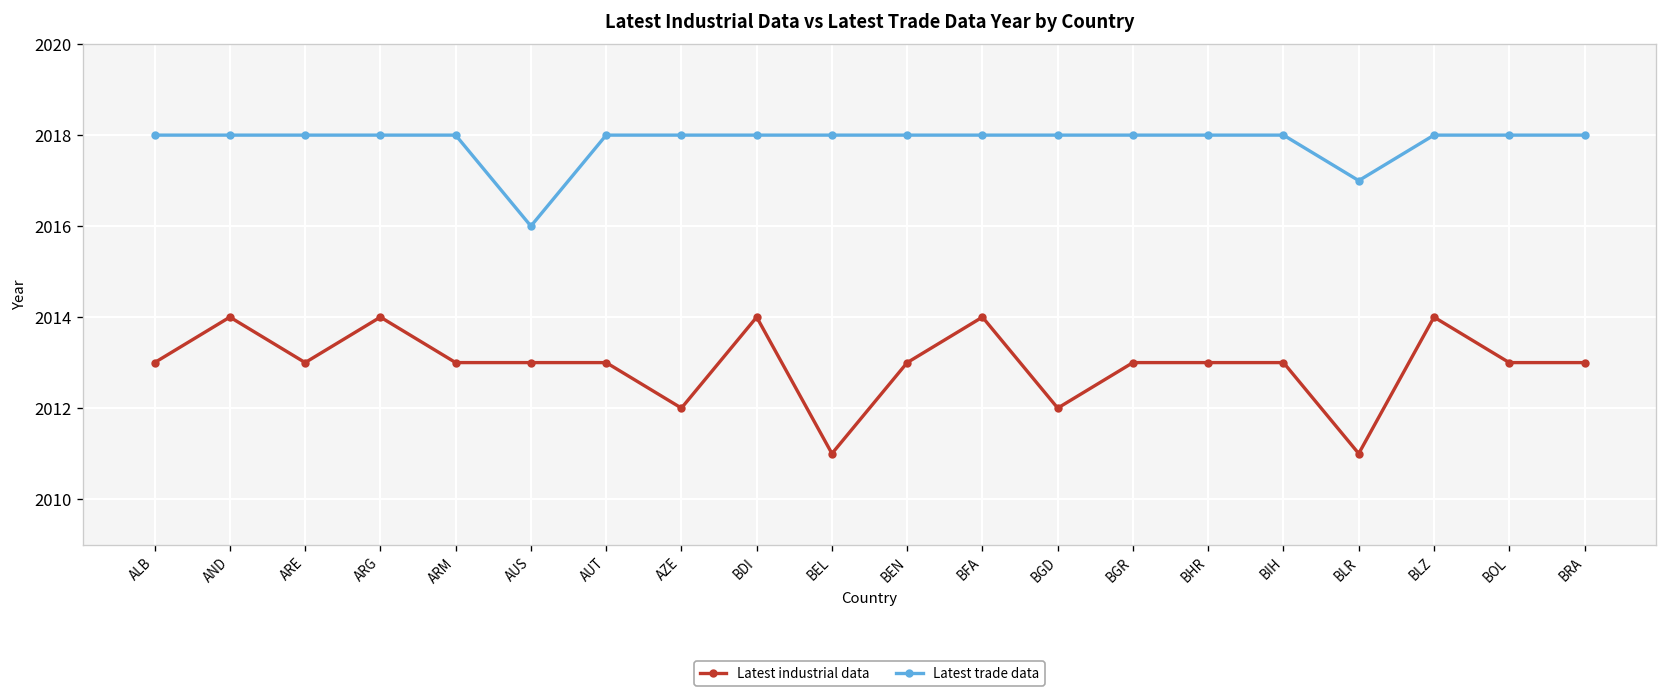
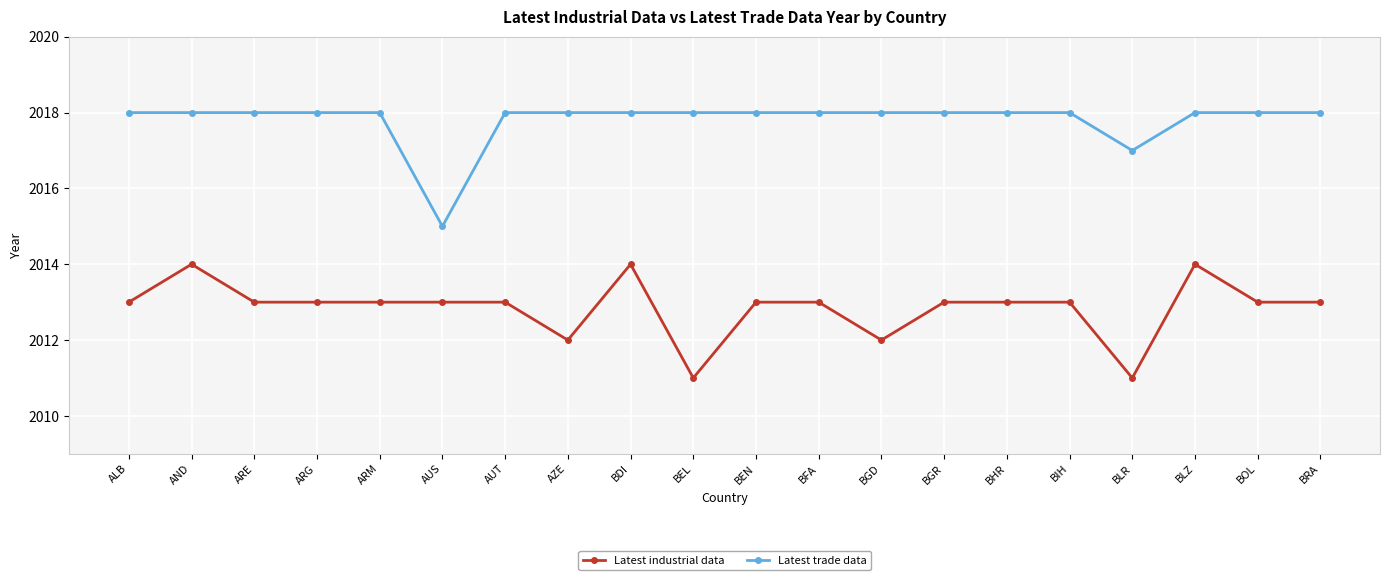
Latest industrial data, ARG: 2014 -> 2013
Latest trade data, AUS: 2016 -> 2015
Latest industrial data, BFA: 2014 -> 2013
